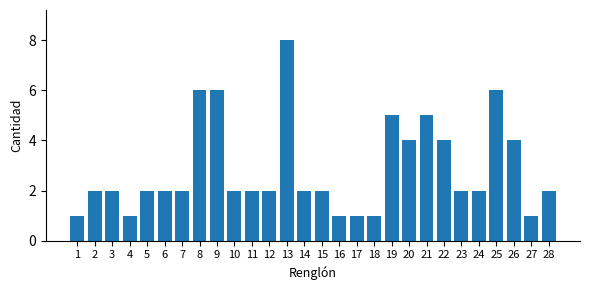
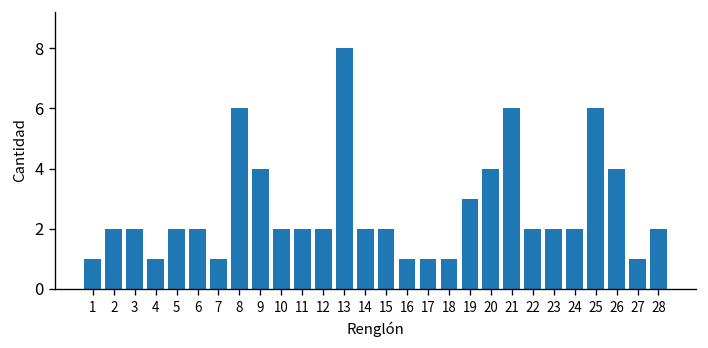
7: 2 -> 1
9: 6 -> 4
19: 5 -> 3
21: 5 -> 6
22: 4 -> 2
